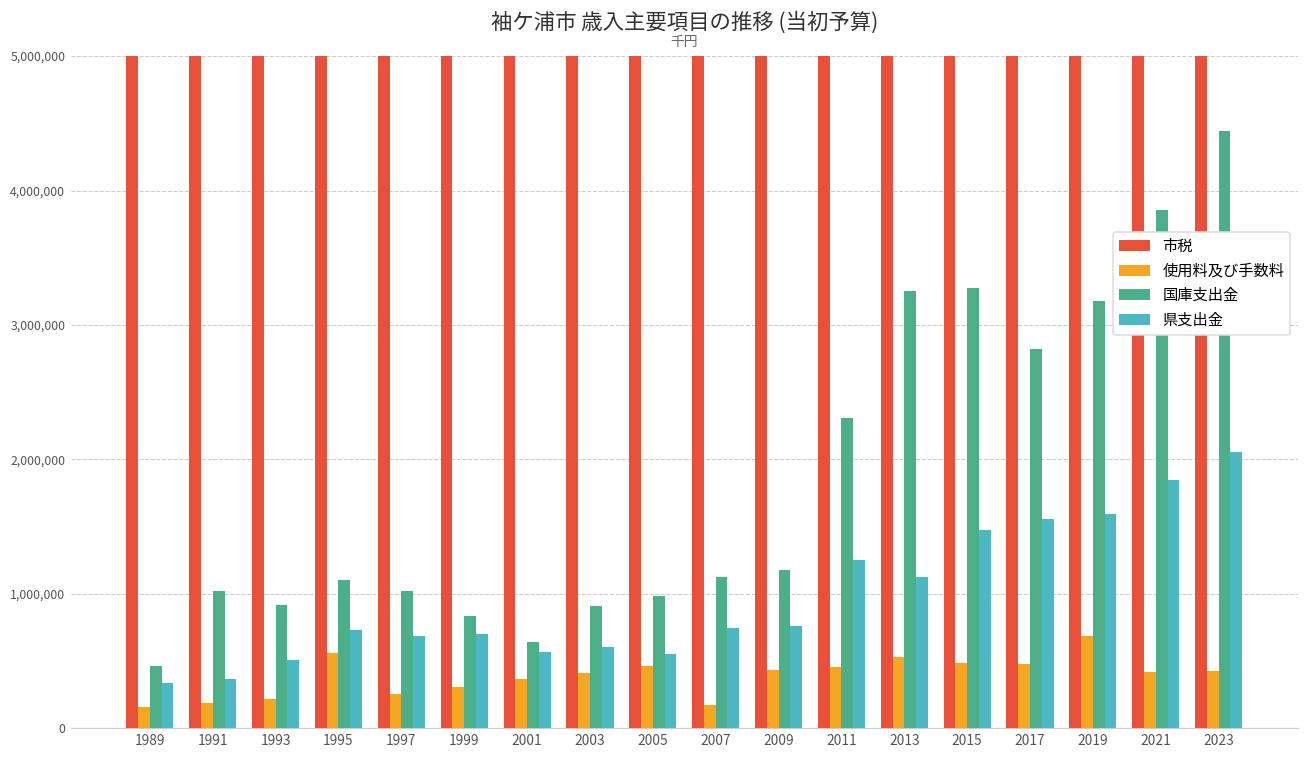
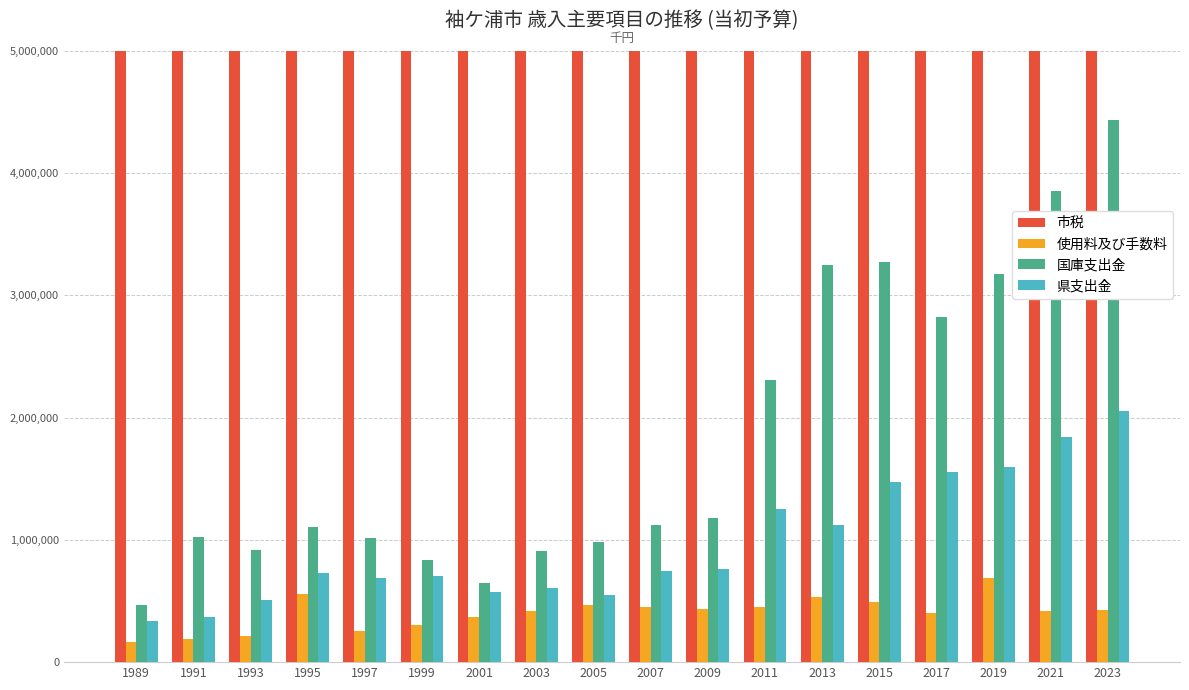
使用料及び手数料, 2007: 170,000 -> 450,000
使用料及び手数料, 2017: 480,000 -> 410,000
